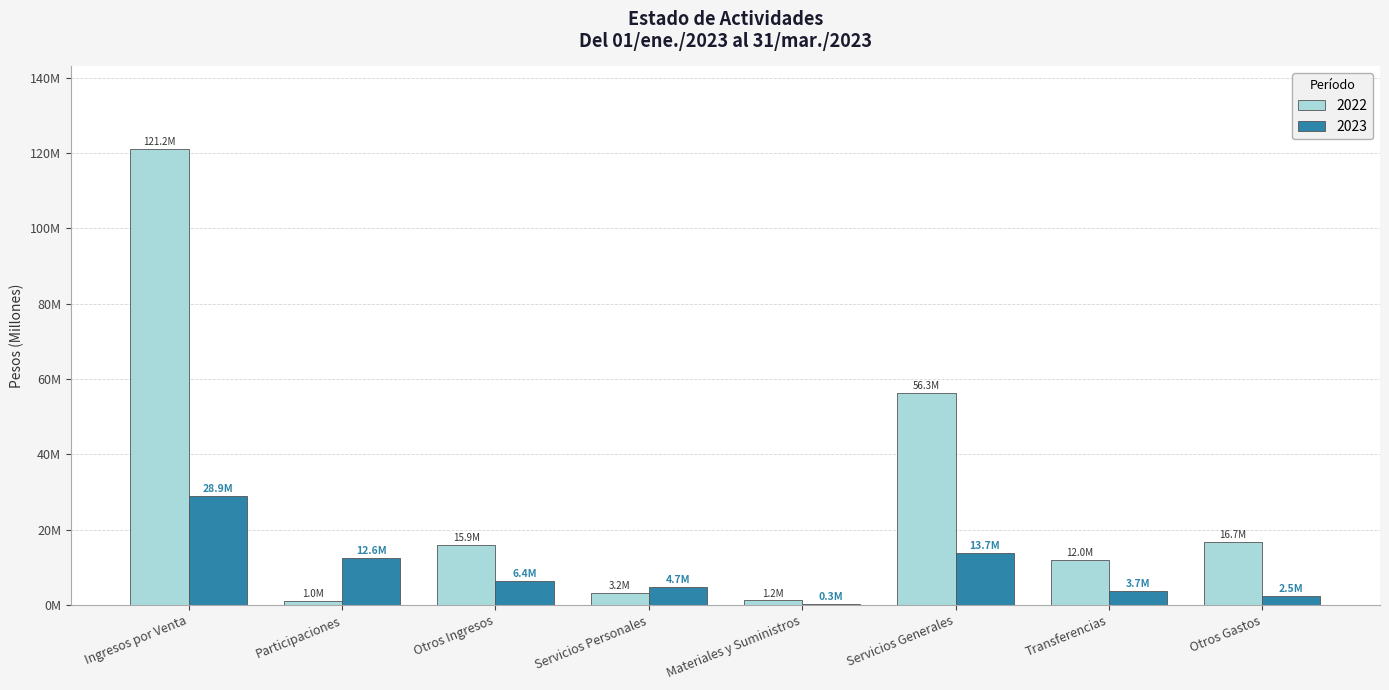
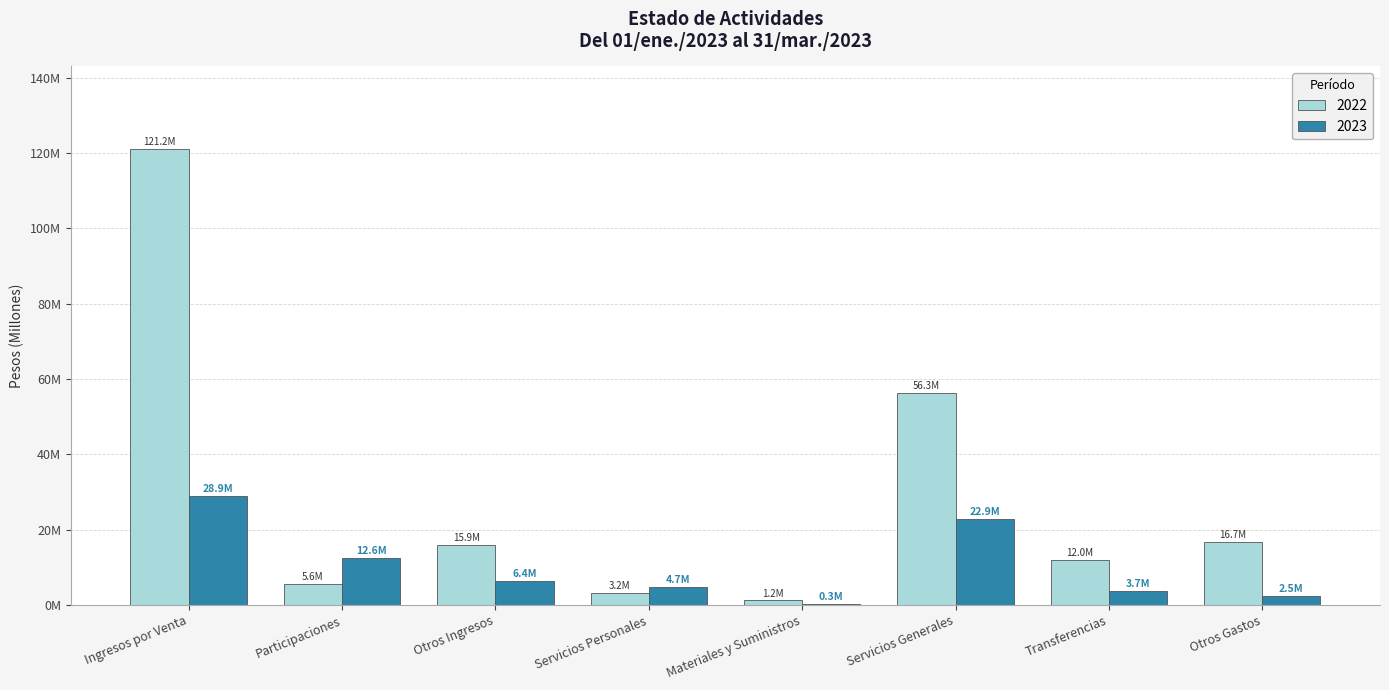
2022, Participaciones: 1.0M -> 5.6M
2023, Servicios Generales: 13.7M -> 22.9M
